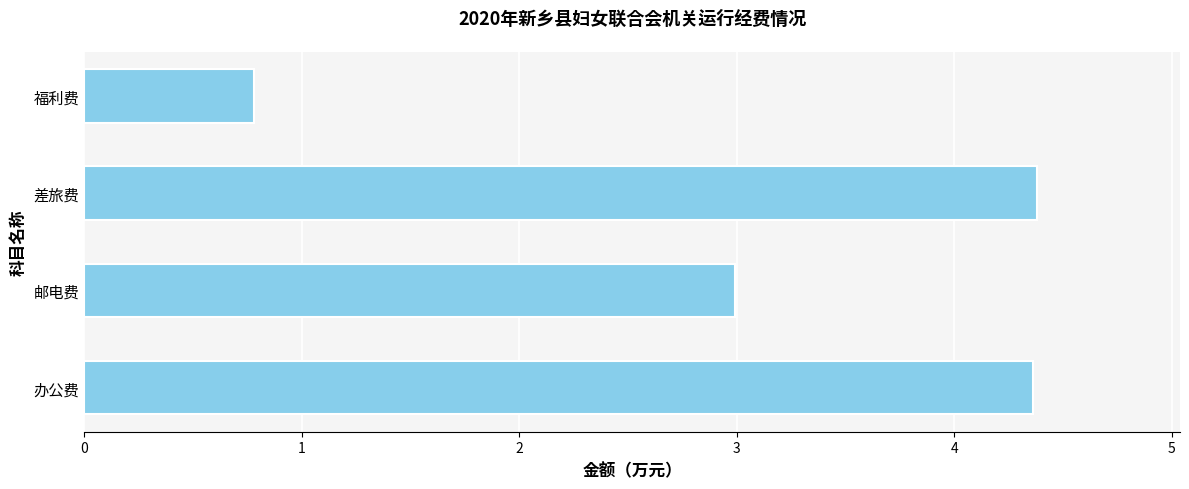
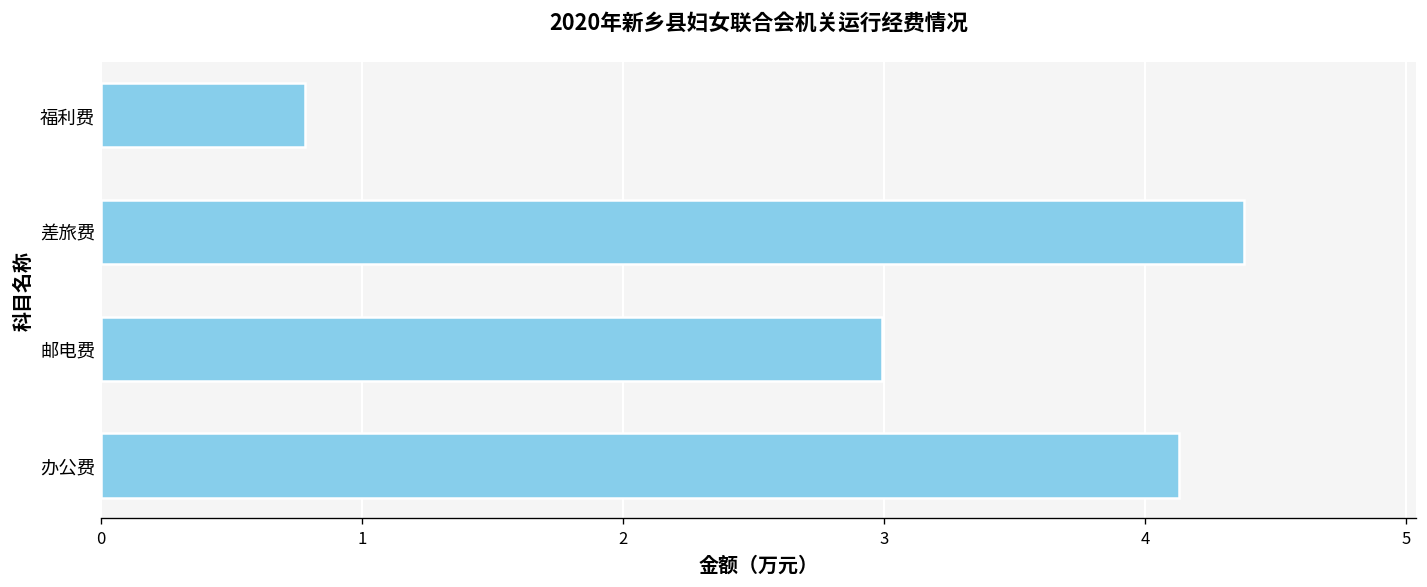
办公费: 4.36 -> 4.13
